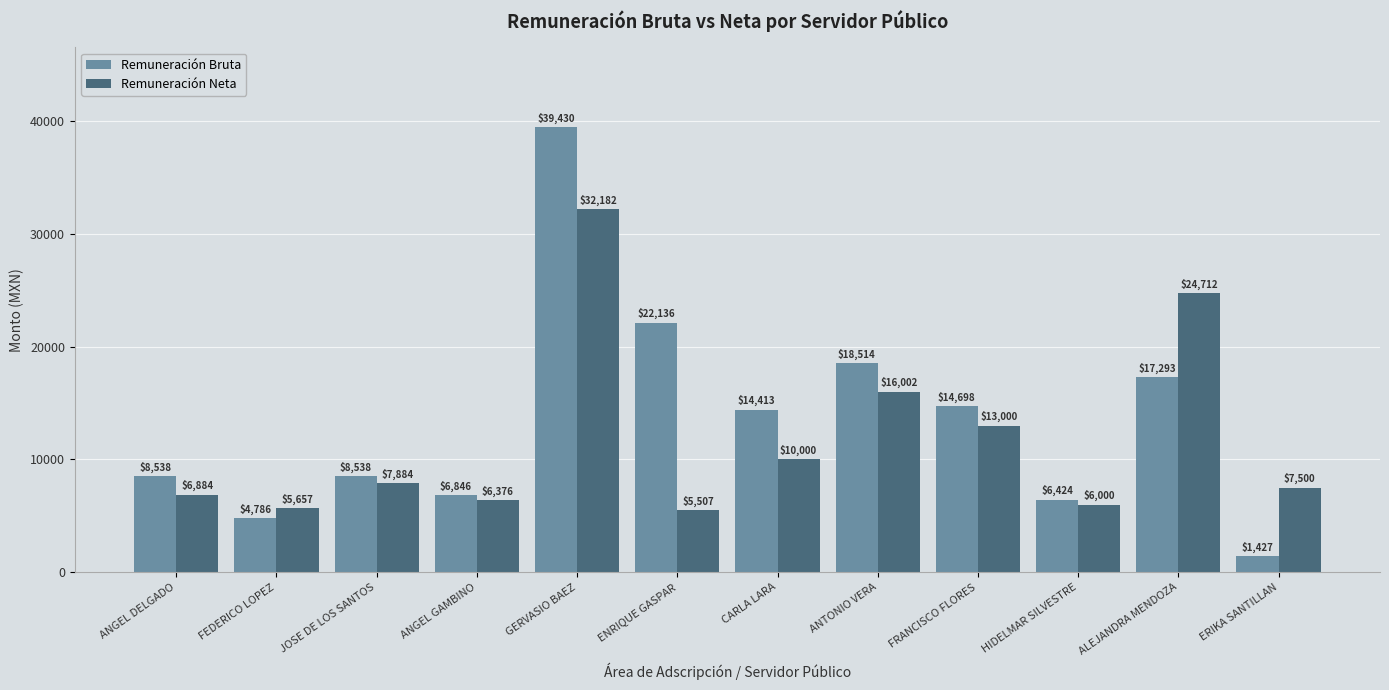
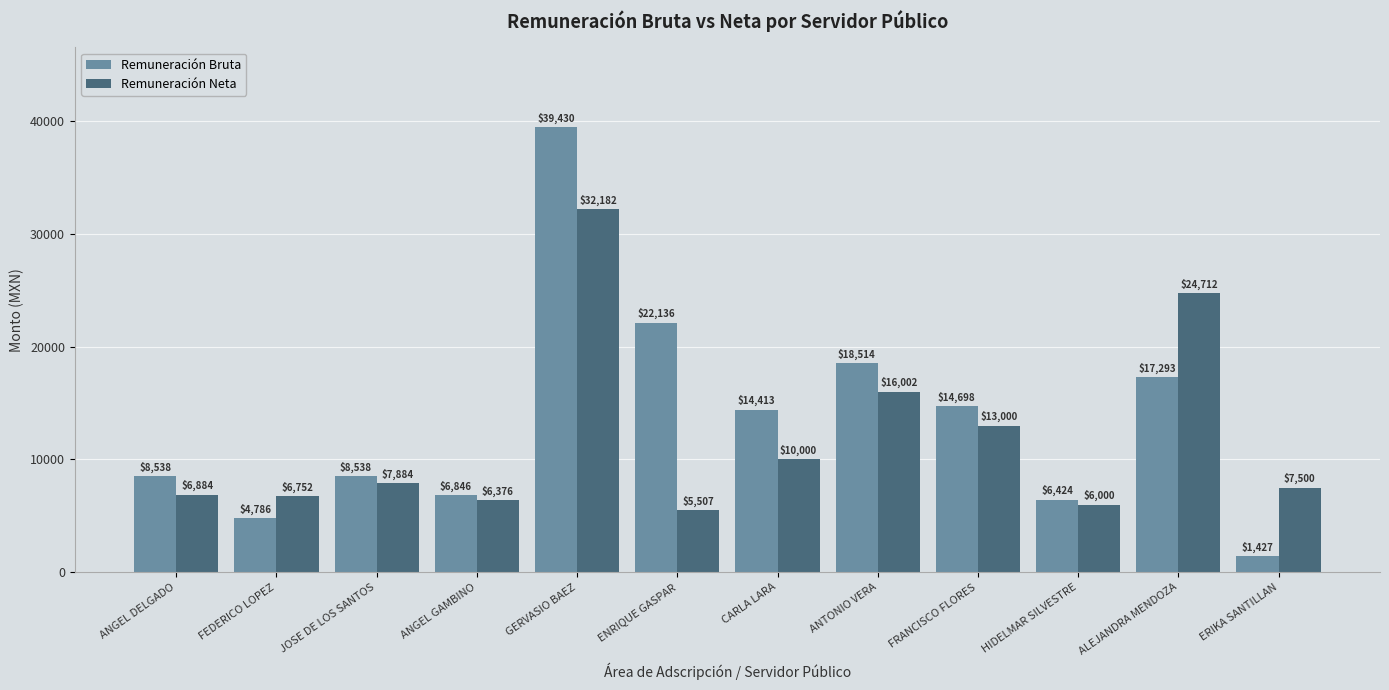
Remuneración Neta, FEDERICO LOPEZ: $5,657 -> $6,752
